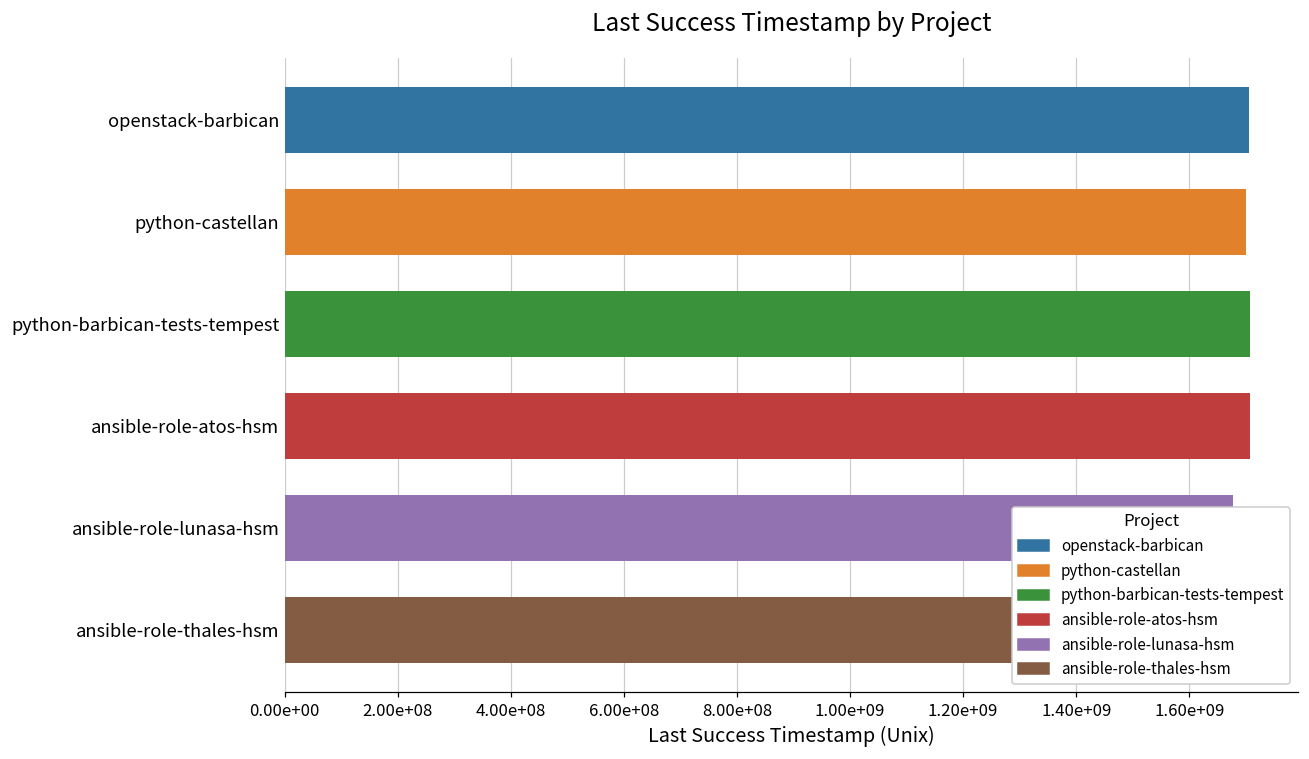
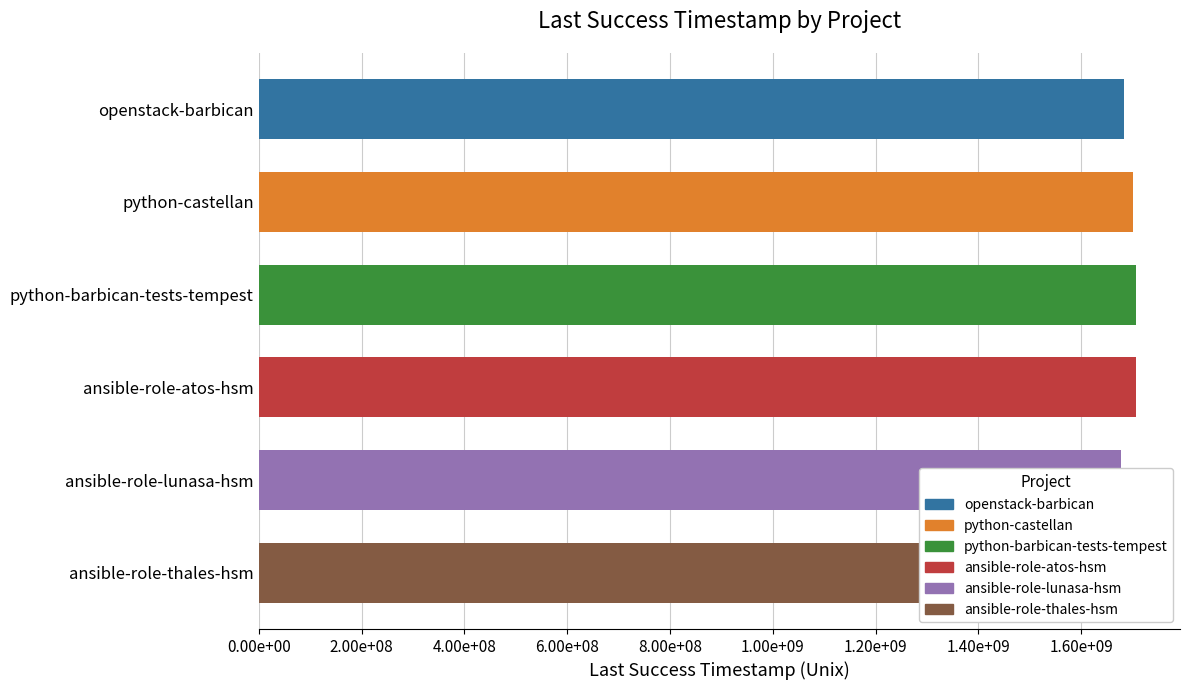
openstack-barbican: 1700000000 -> 1680000000
